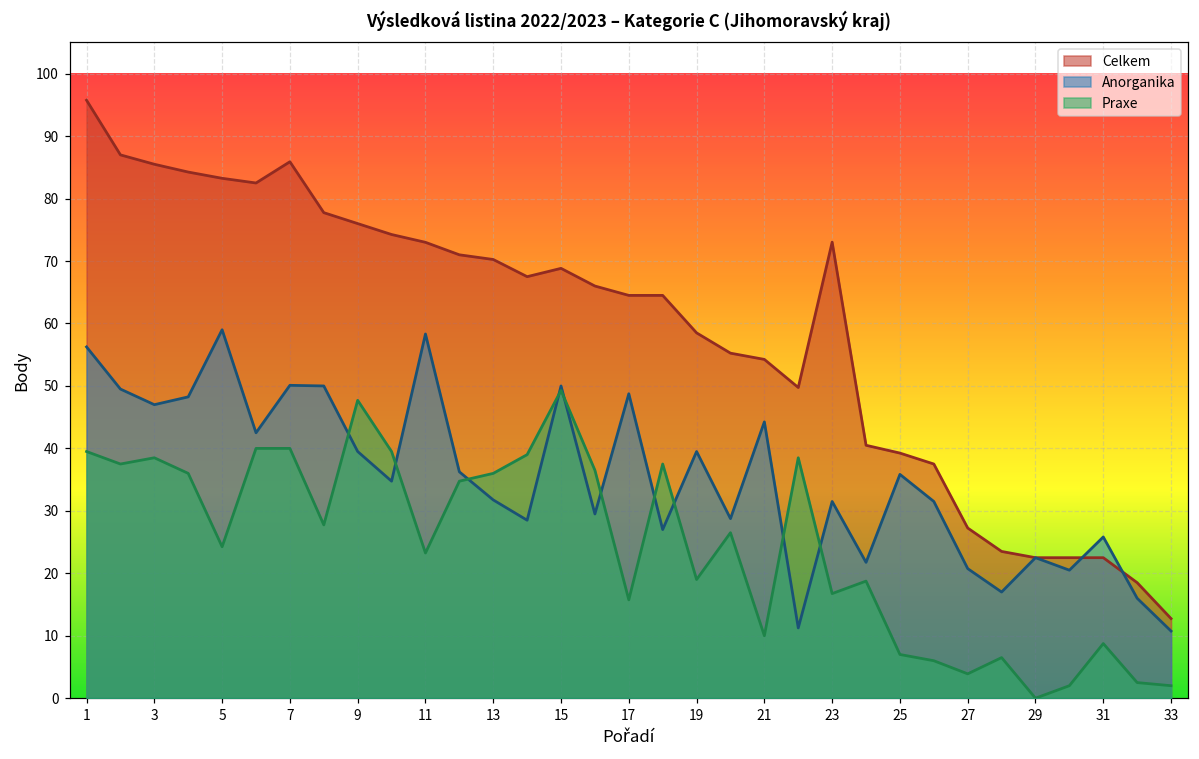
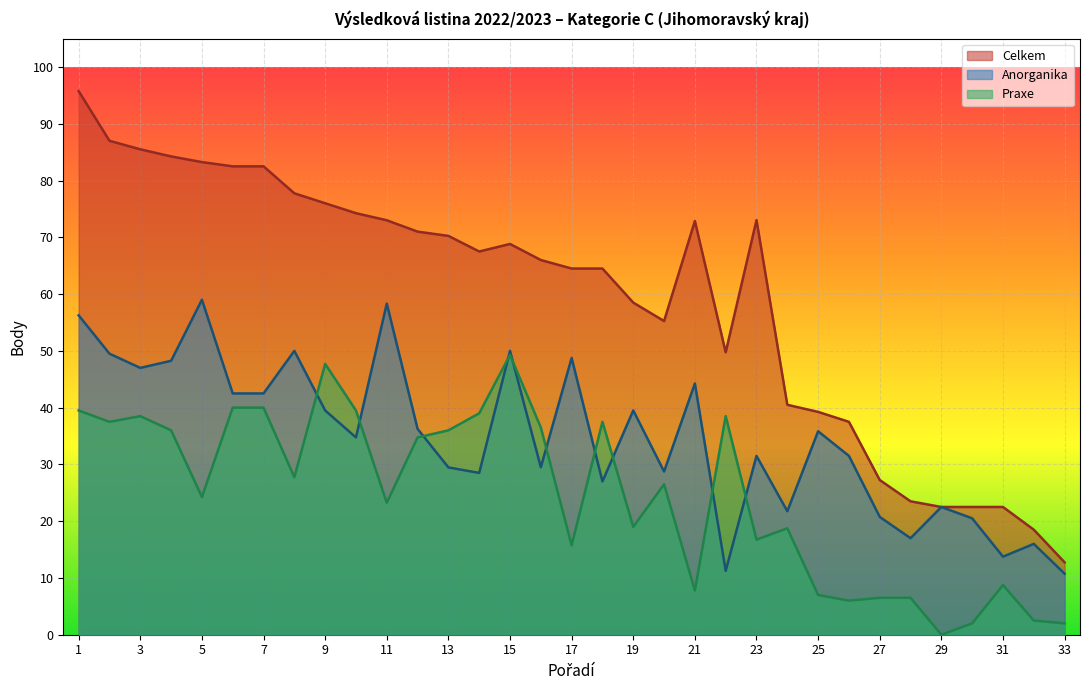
Celkem, 7: 86 -> 83
Anorganika, 7: 50 -> 43
Anorganika, 13: 32 -> 29
Celkem, 21: 54 -> 73
Praxe, 21: 10 -> 8
Praxe, 27: 4 -> 7
Anorganika, 31: 26 -> 14
